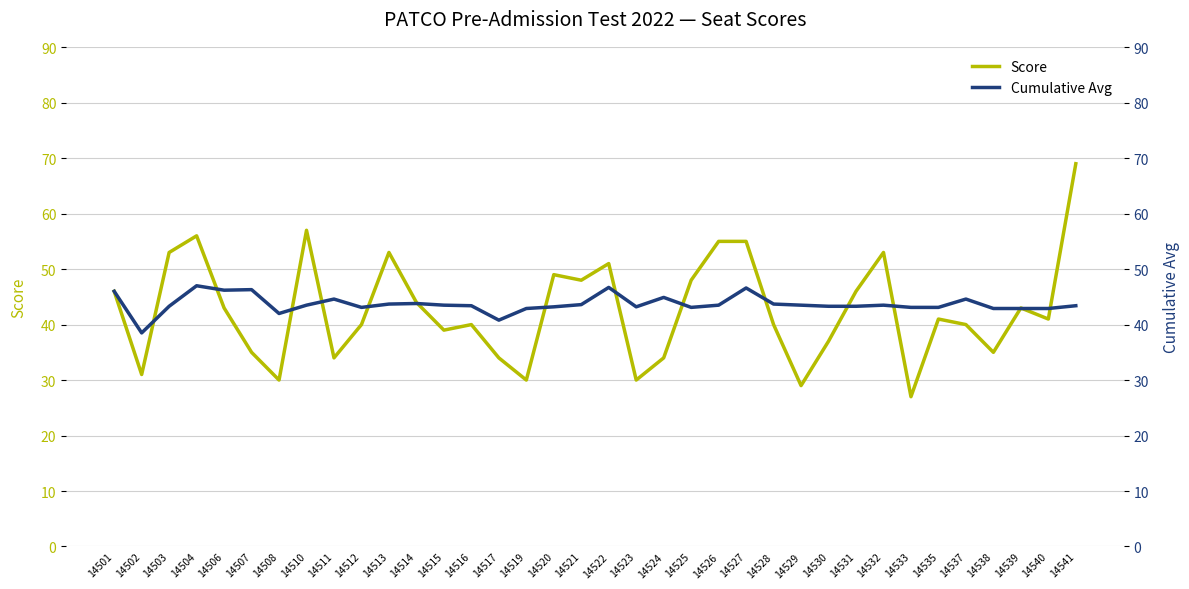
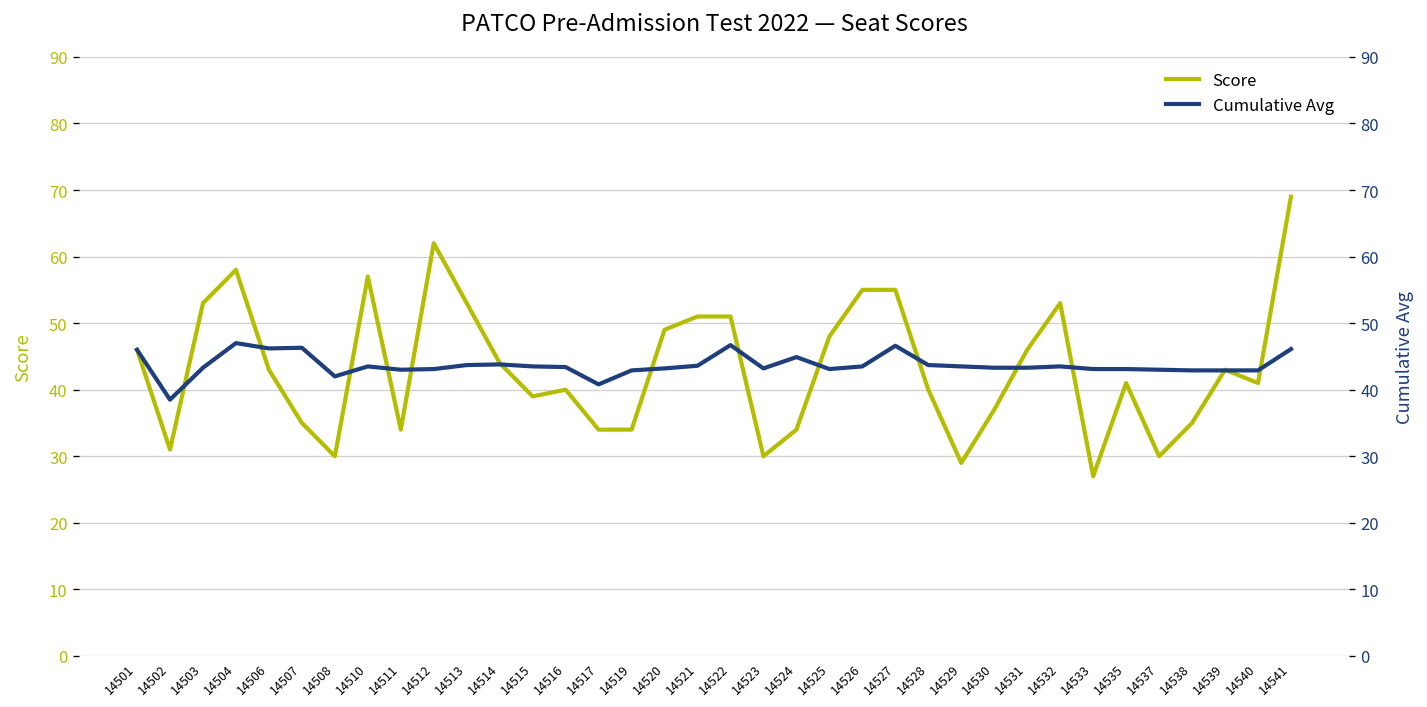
Score, 14504: 56 -> 58
Score, 14512: 40 -> 62
Score, 14519: 30 -> 34
Score, 14521: 48 -> 51
Score, 14537: 40 -> 30
Cumulative Avg, 14511: 45 -> 43
Cumulative Avg, 14537: 45 -> 43
Cumulative Avg, 14541: 43 -> 46
